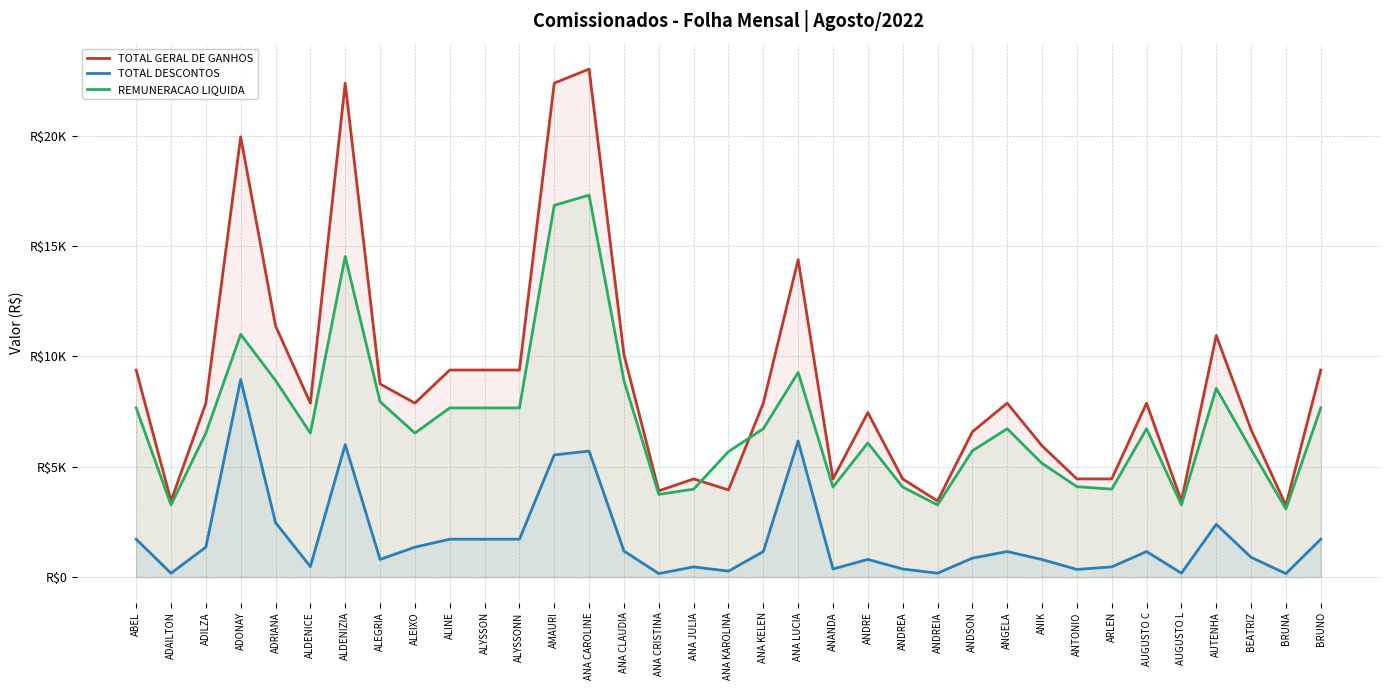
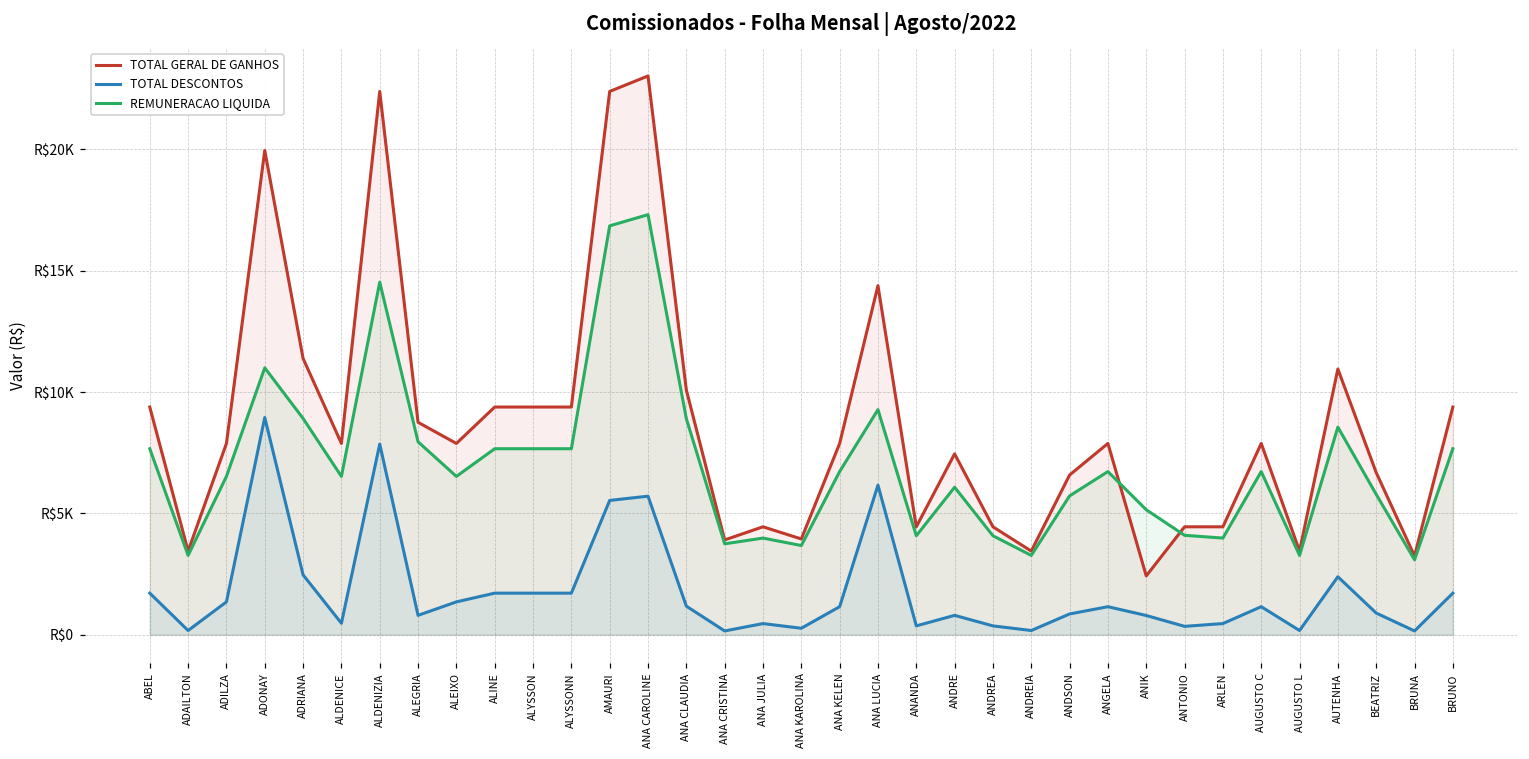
TOTAL DESCONTOS, ALDENIZIA: R$6000 -> R$7900
REMUNERACAO LIQUIDA, ANA KAROLINA: R$5700 -> R$3700
TOTAL GERAL DE GANHOS, ANIK: R$5900 -> R$2400
